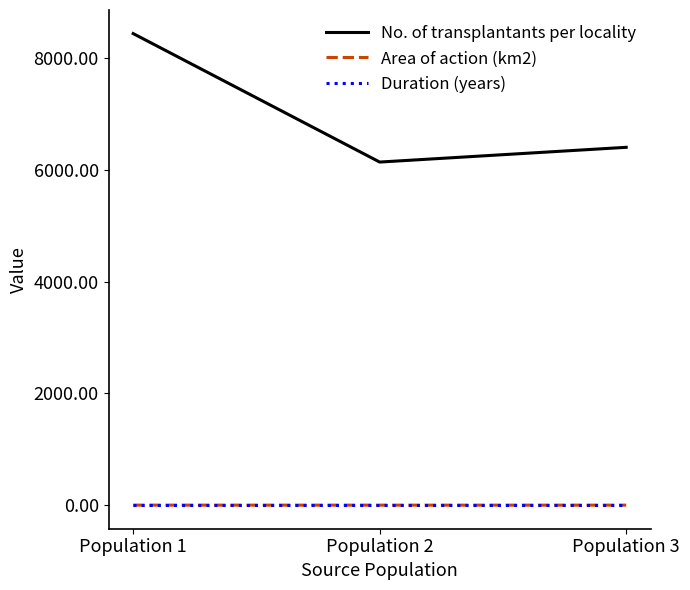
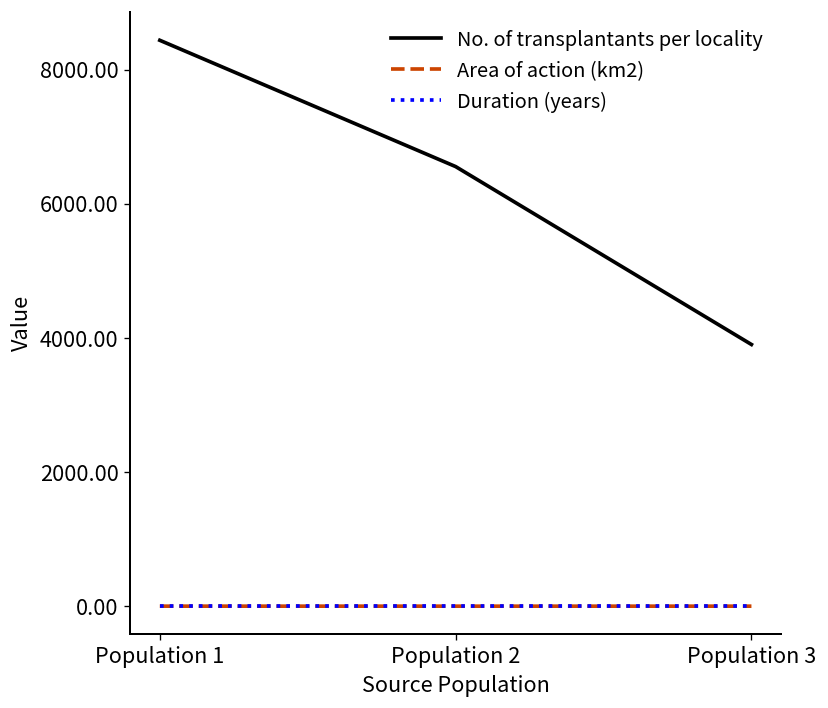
No. of transplantants per locality, Population 2: 6100 -> 6600
No. of transplantants per locality, Population 3: 6400 -> 3900
